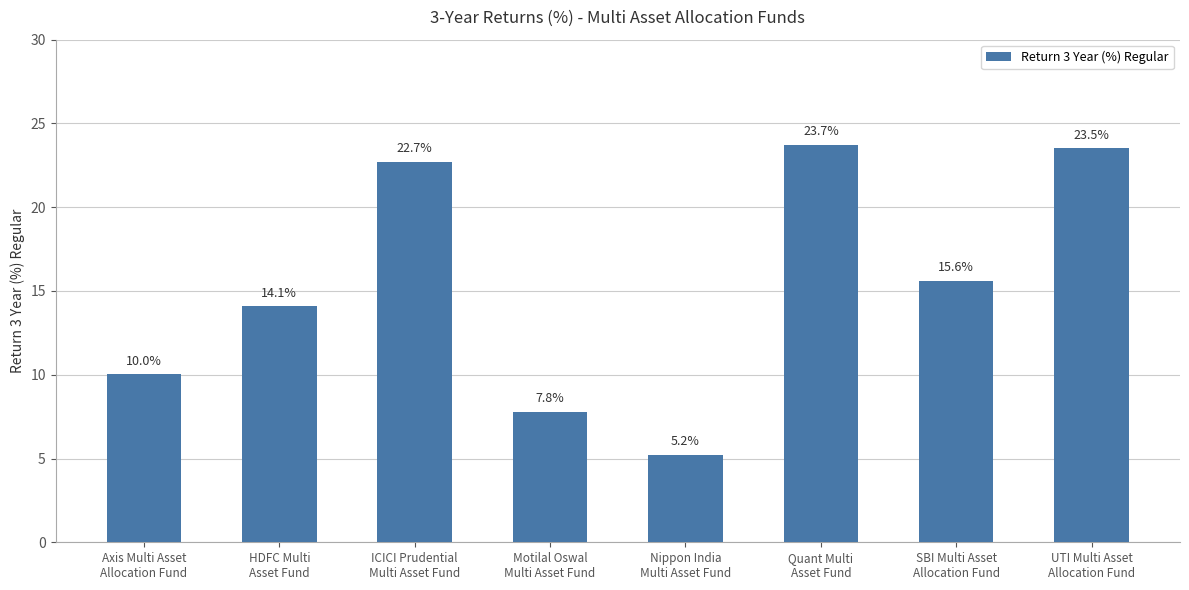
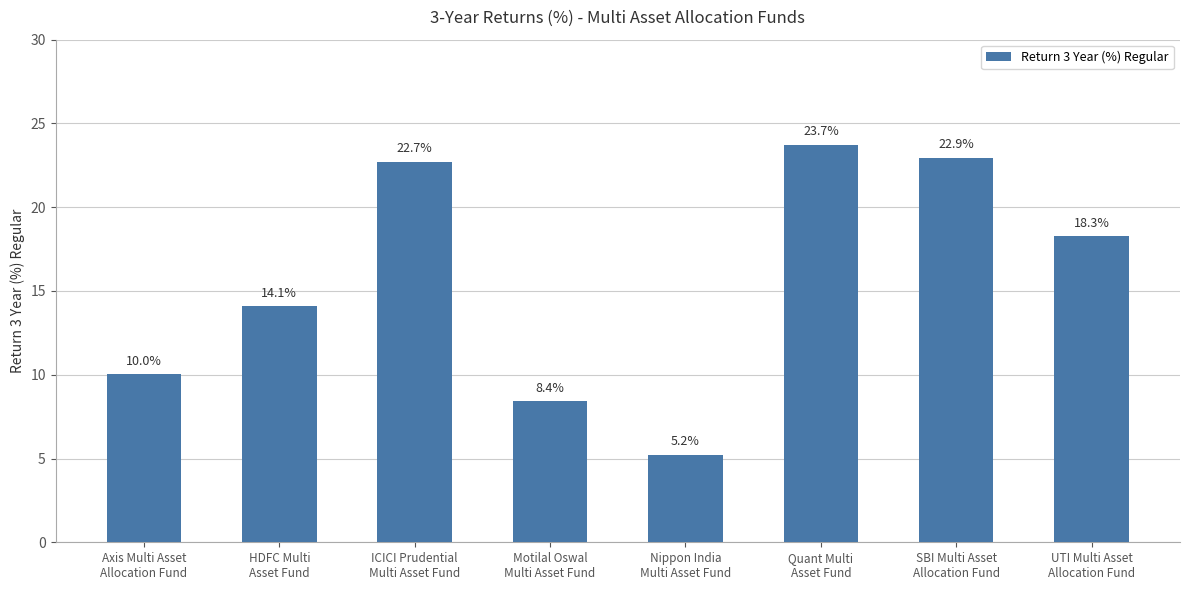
Motilal Oswal Multi Asset Fund: 7.8% -> 8.4%
SBI Multi Asset Allocation Fund: 15.6% -> 22.9%
UTI Multi Asset Allocation Fund: 23.5% -> 18.3%
